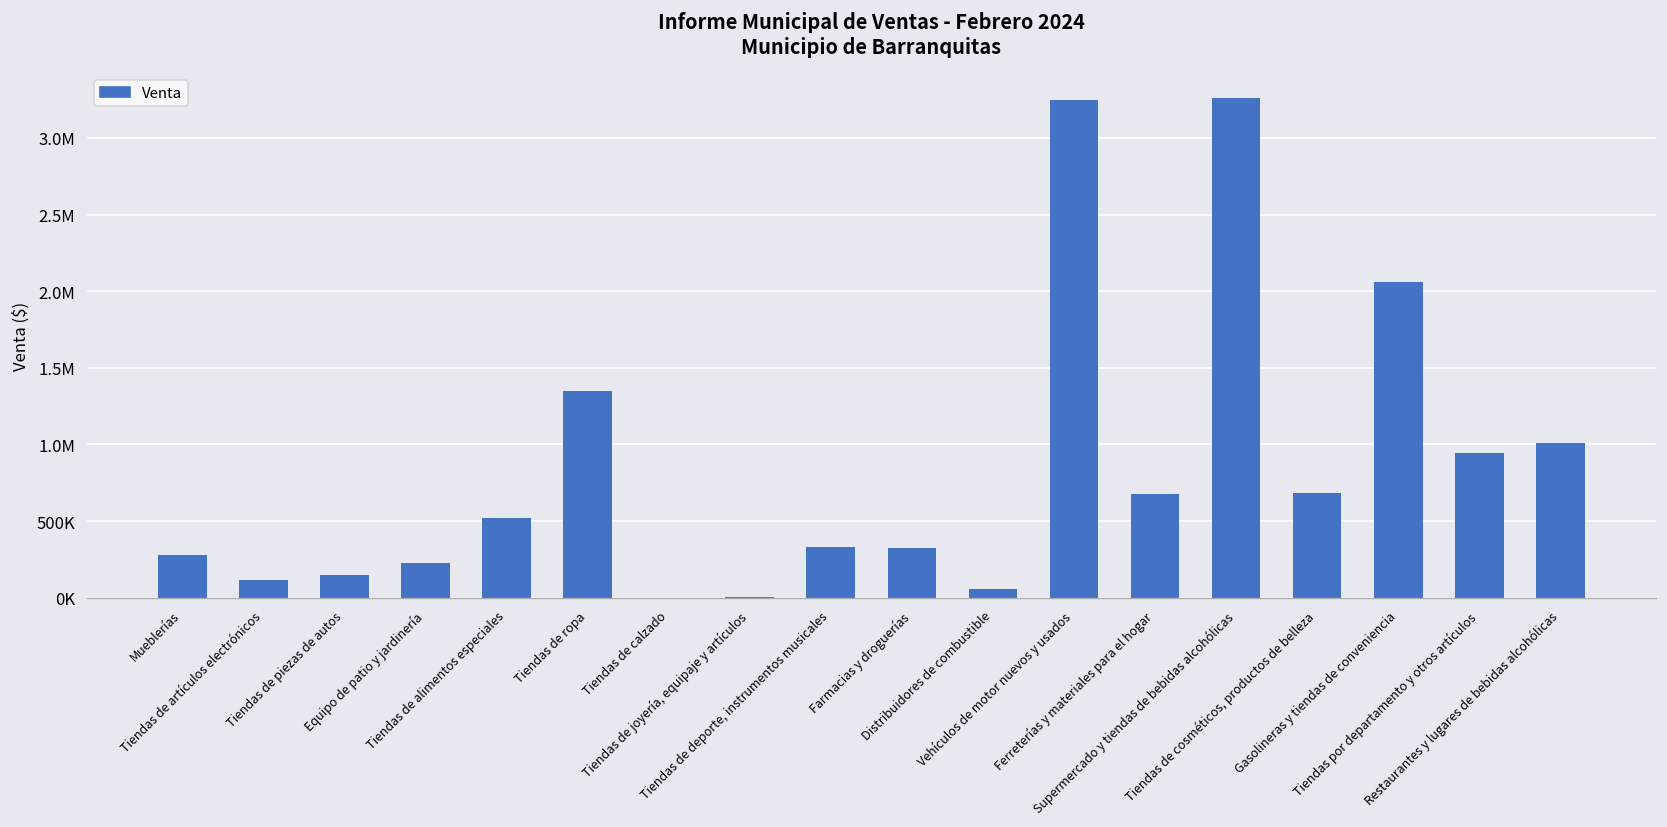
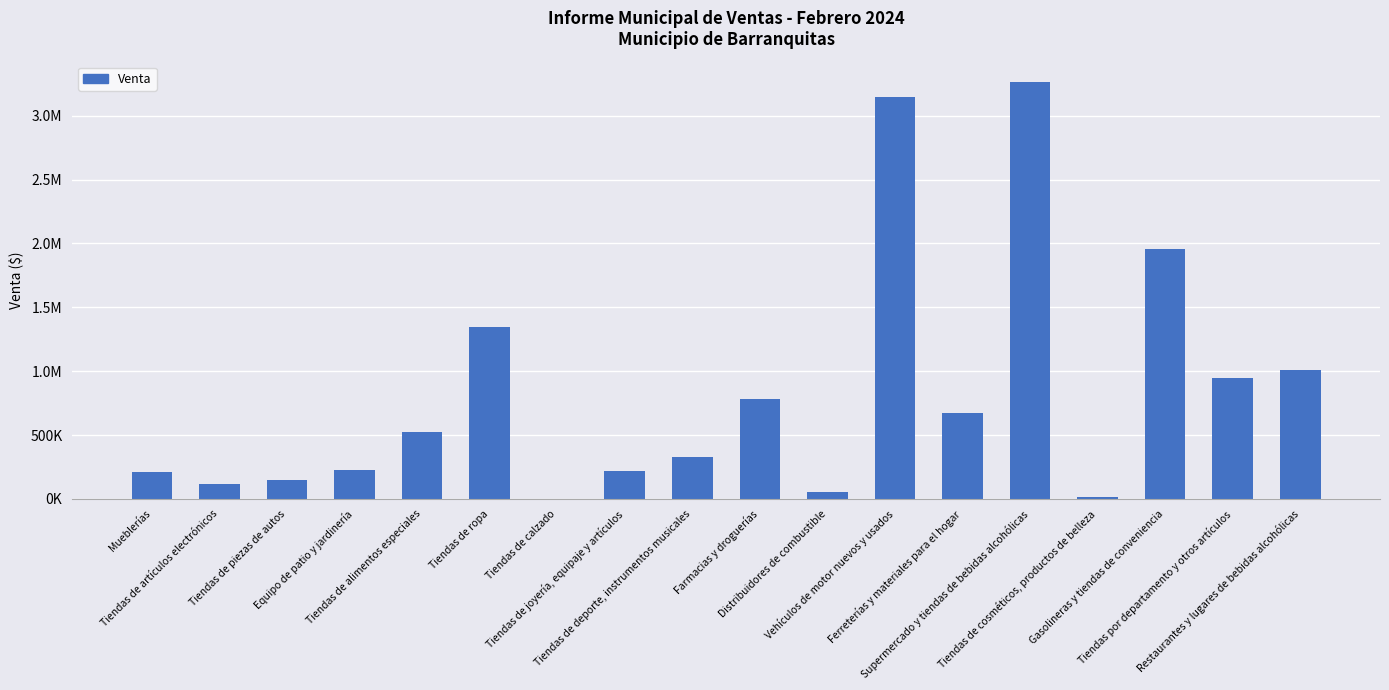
Mueblerías: 280000 -> 210000
Tiendas de joyería, equipaje y artículos: 10000 -> 220000
Farmacias y droguerías: 320000 -> 780000
Vehículos de motor nuevos y usados: 3250000 -> 3140000
Tiendas de cosméticos, productos de belleza: 690000 -> 10000
Gasolineras y tiendas de conveniencia: 2060000 -> 1960000
